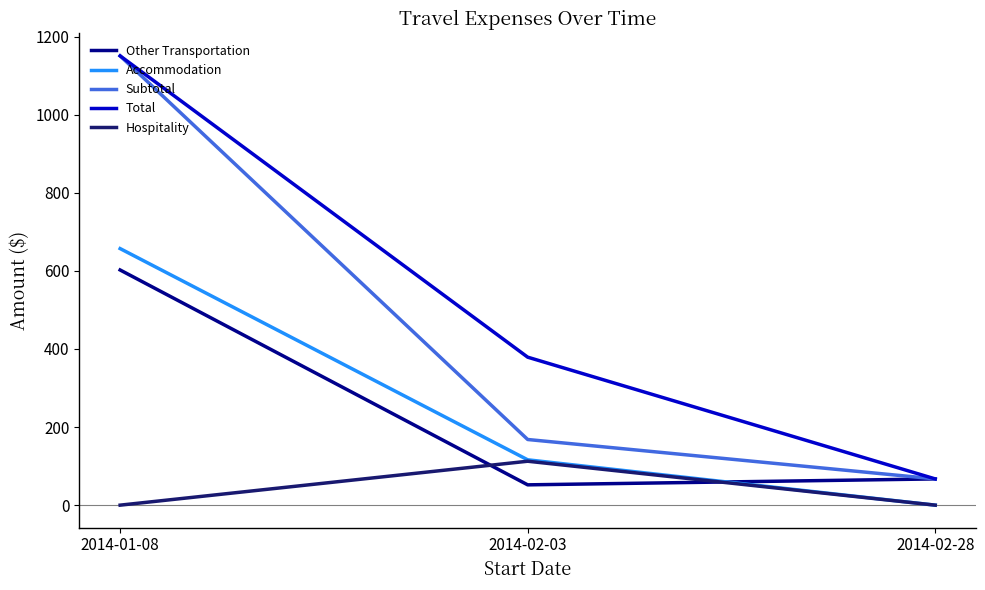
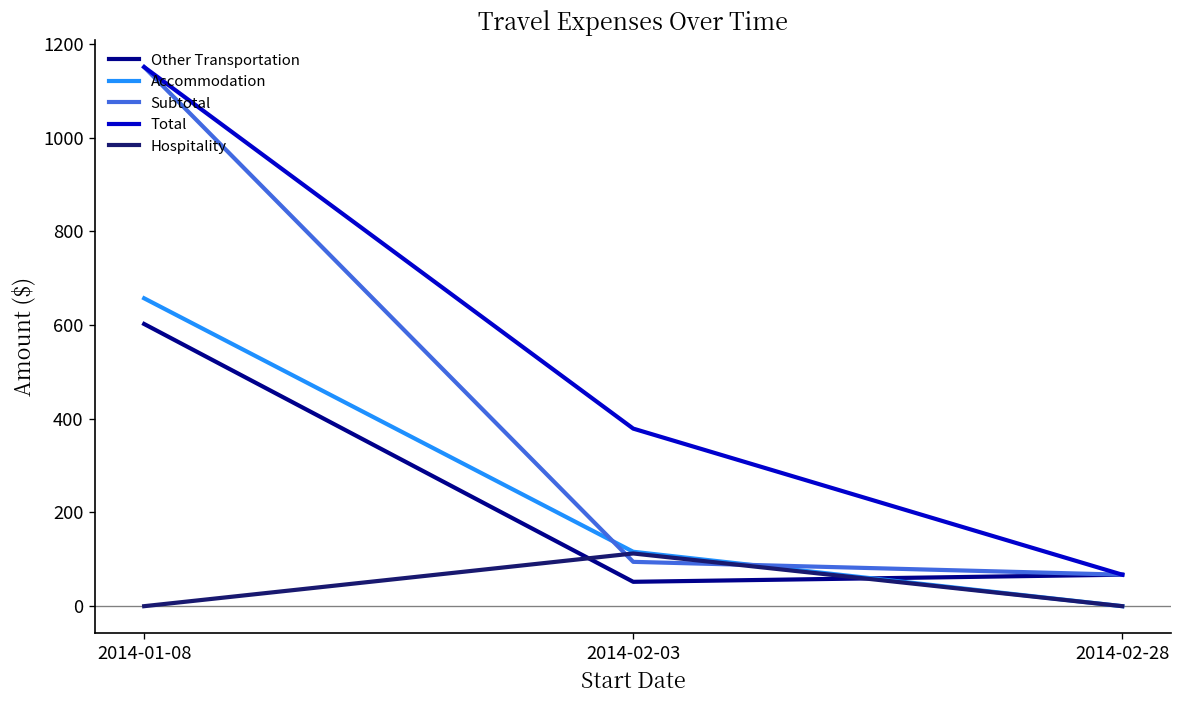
Subtotal, 2014-02-03: 170 -> 90
